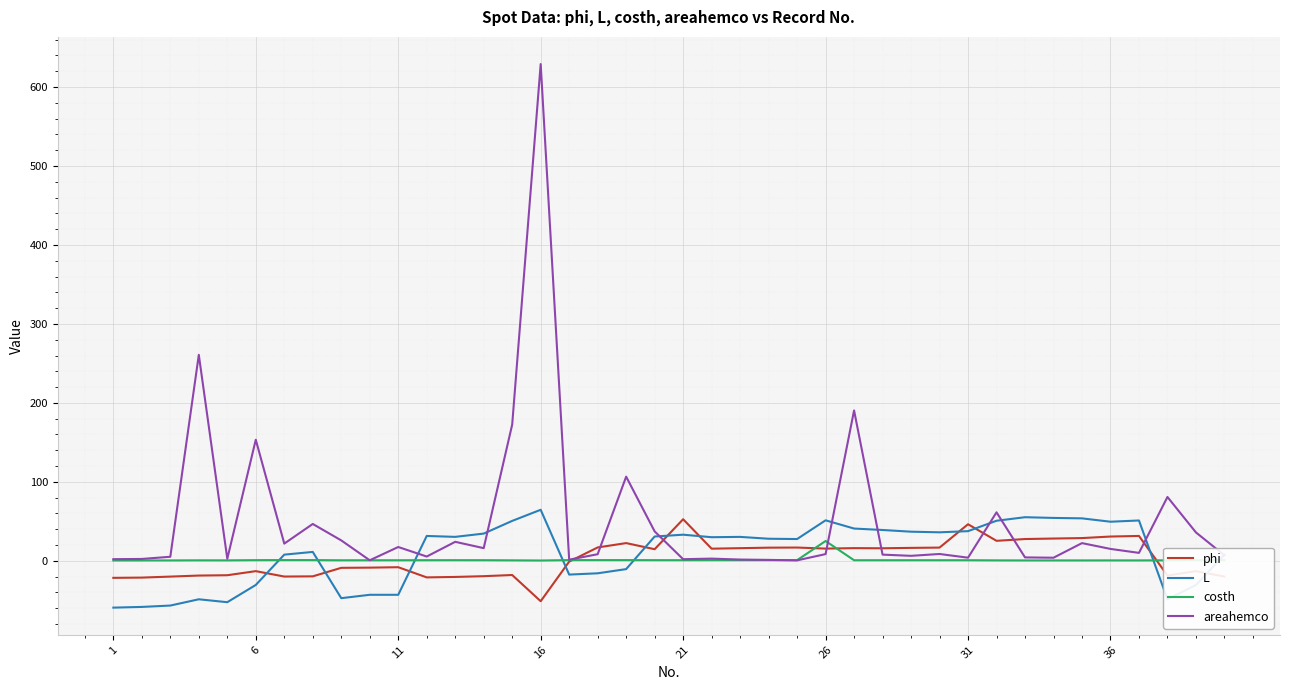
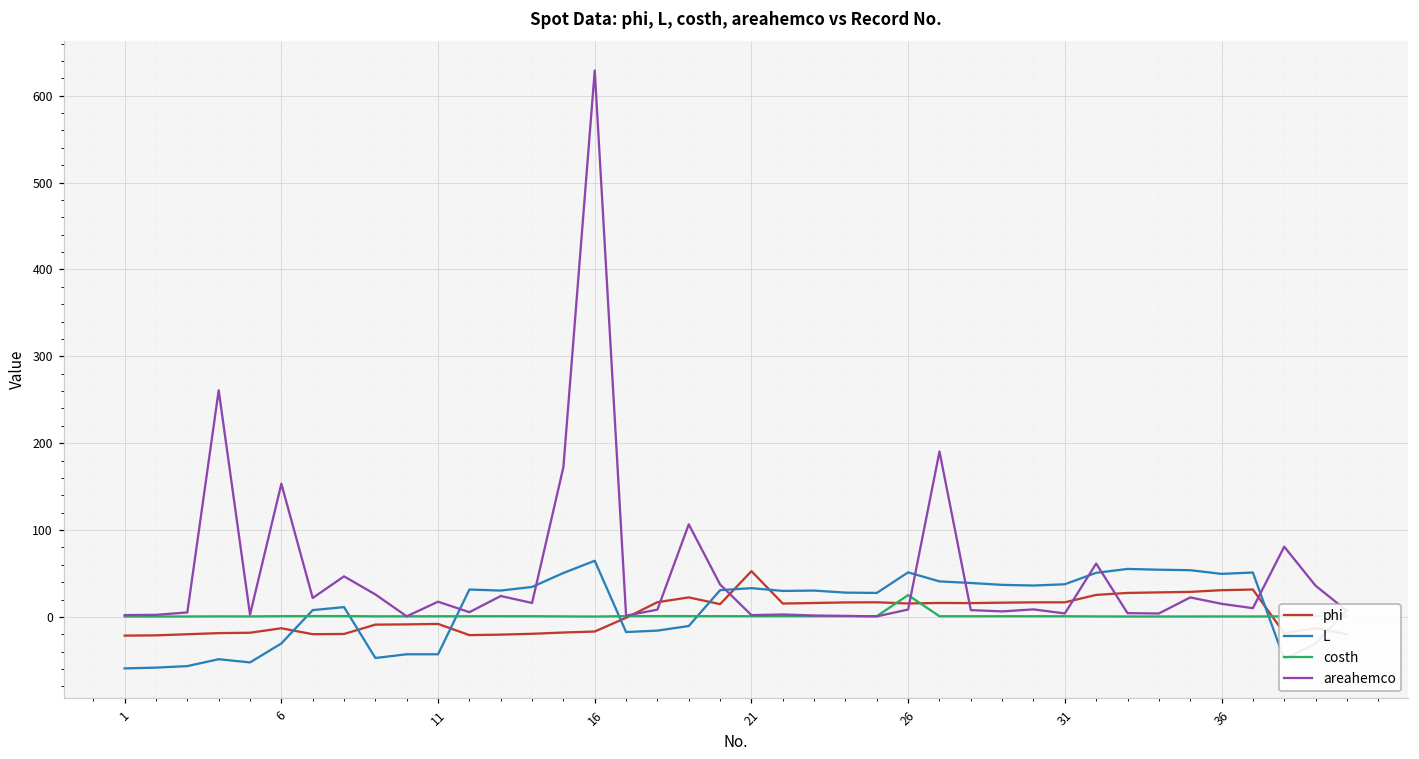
phi, 16: -50 -> -20
phi, 31: 50 -> 20
